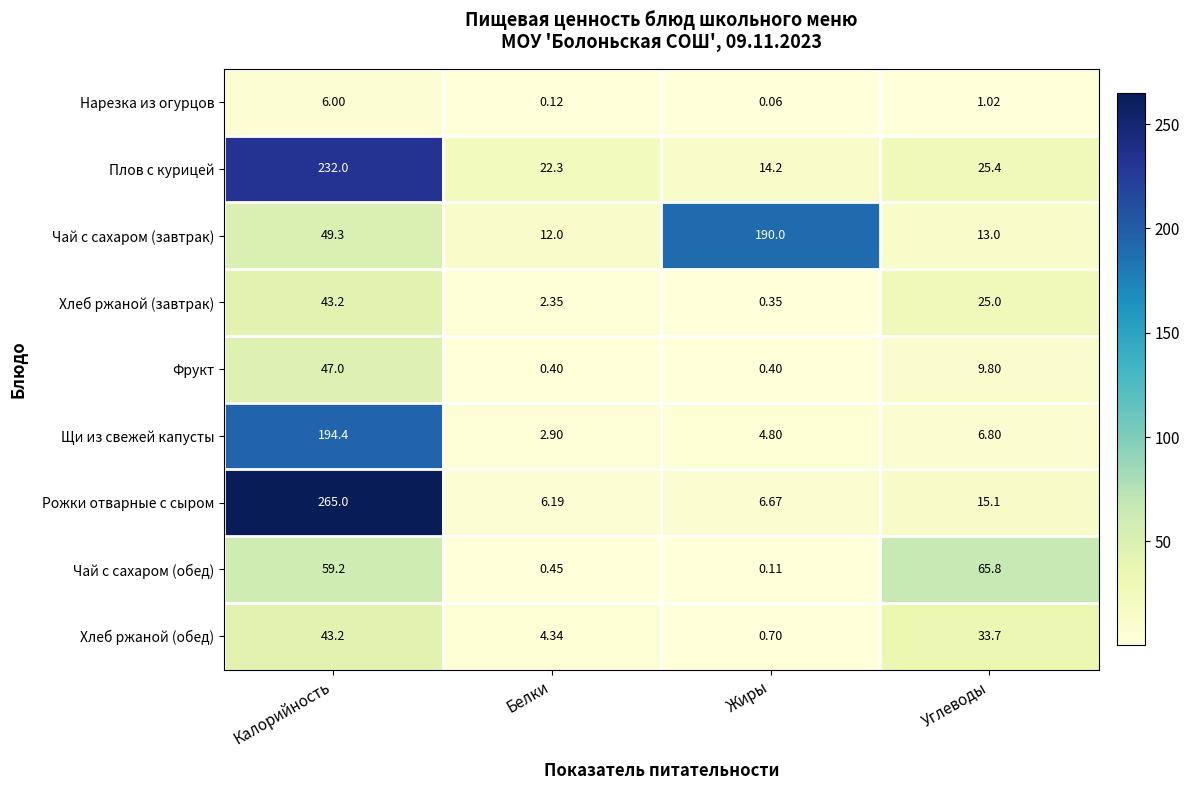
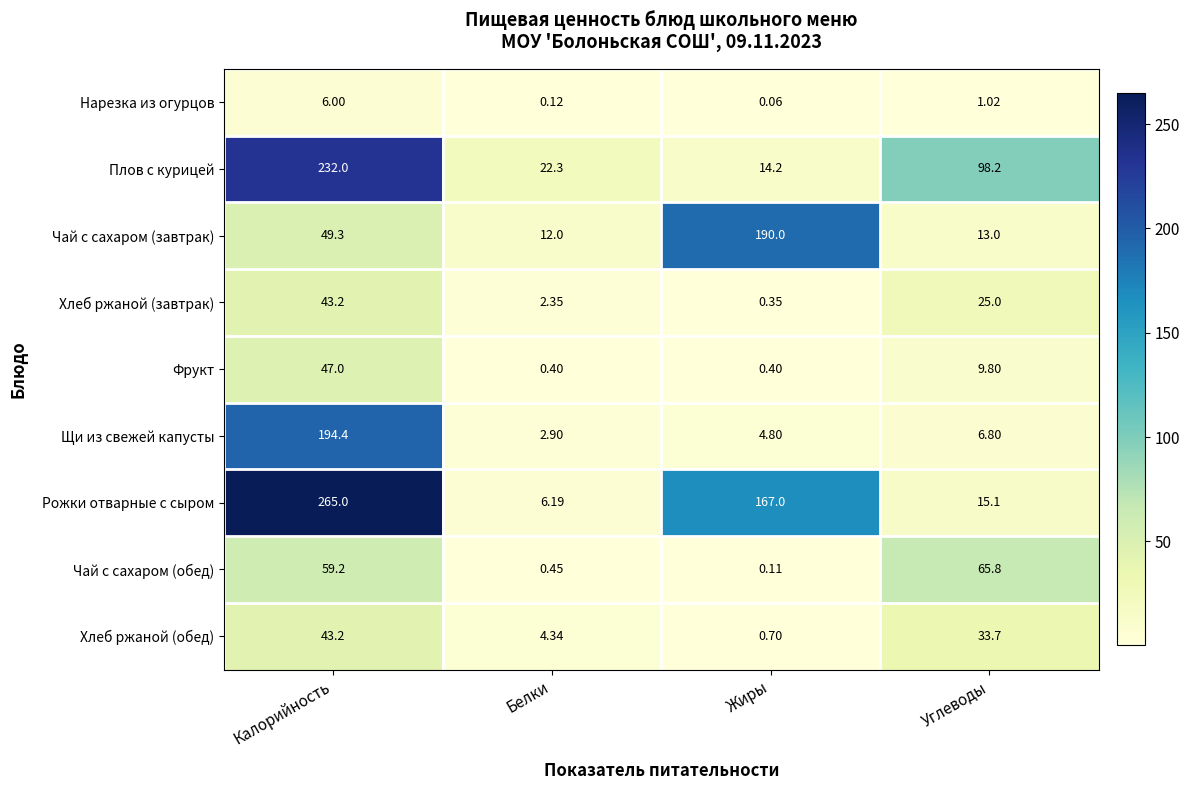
Плов с курицей, Углеводы: 25.4 -> 98.2
Рожки отварные с сыром, Жиры: 6.67 -> 167.0
